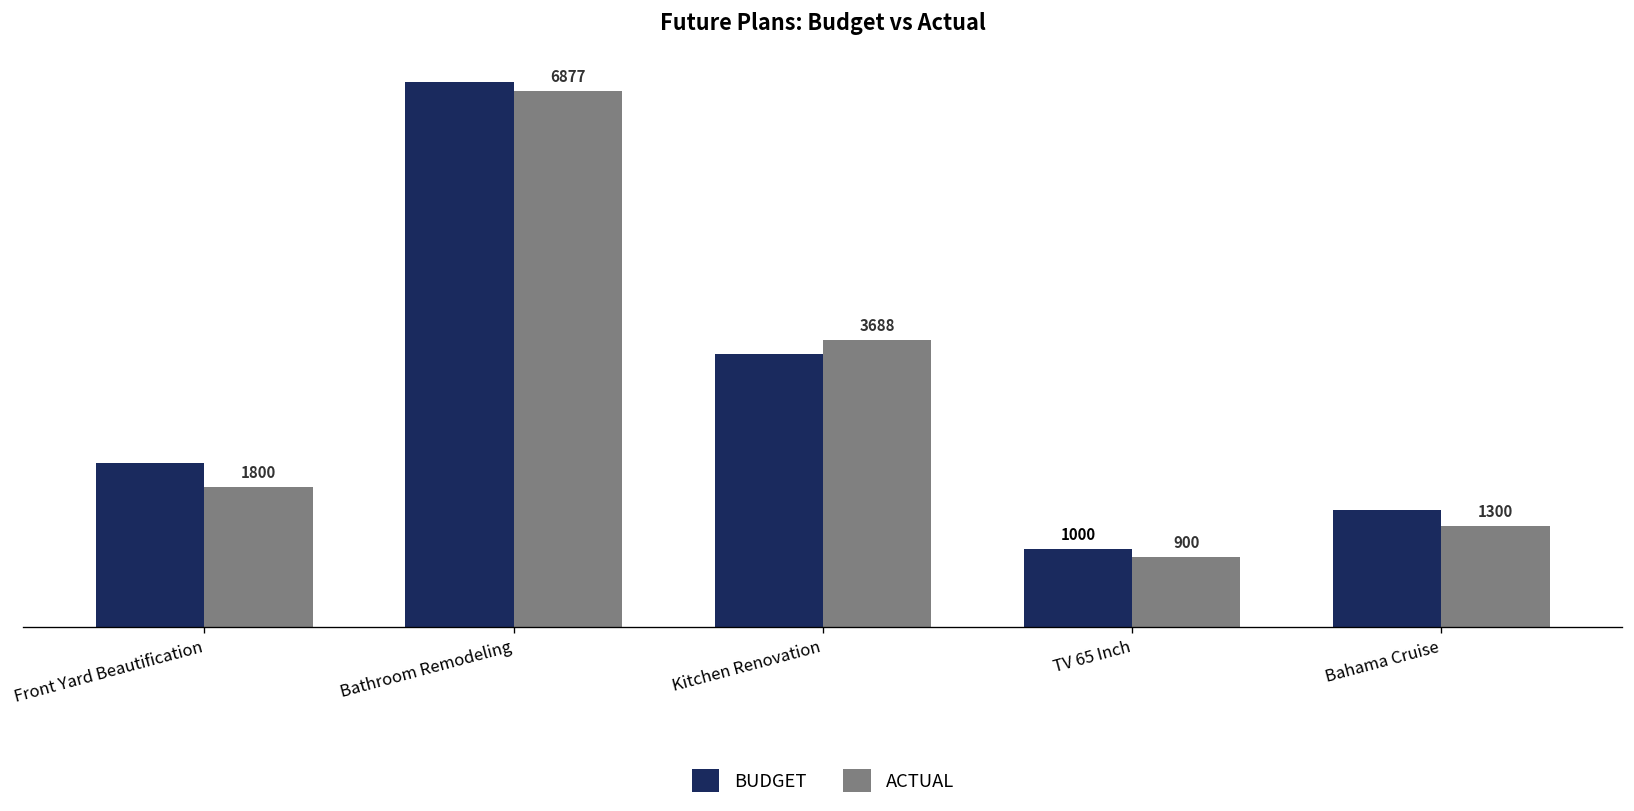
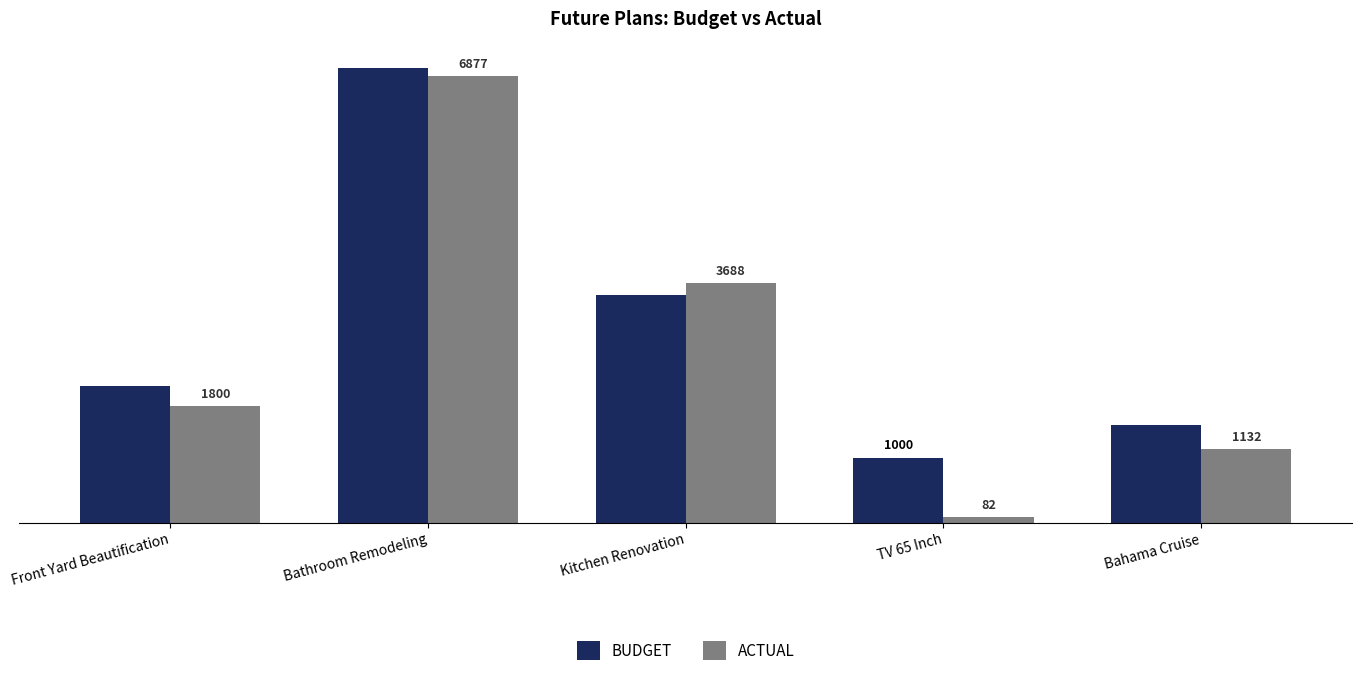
ACTUAL, TV 65 Inch: 900 -> 82
ACTUAL, Bahama Cruise: 1300 -> 1132
